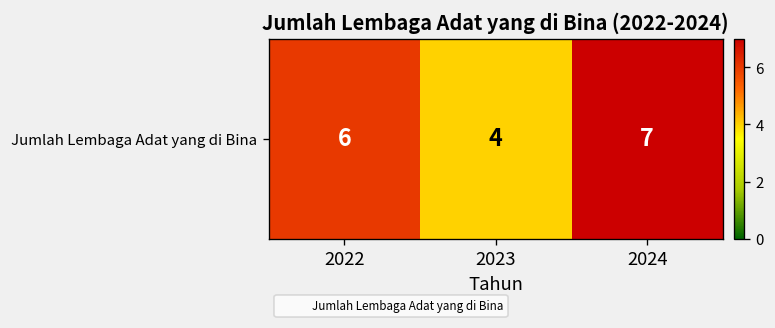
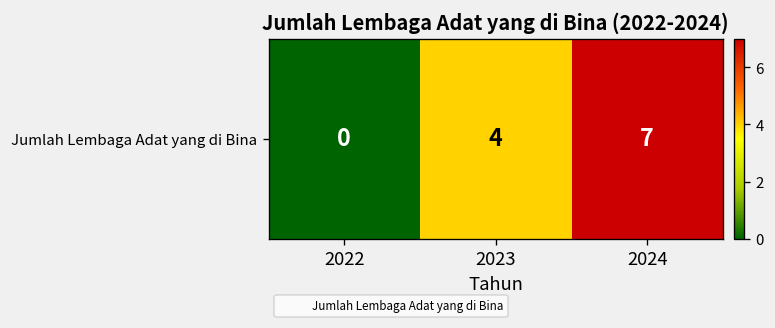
Jumlah Lembaga Adat yang di Bina, 2022: 6 -> 0
